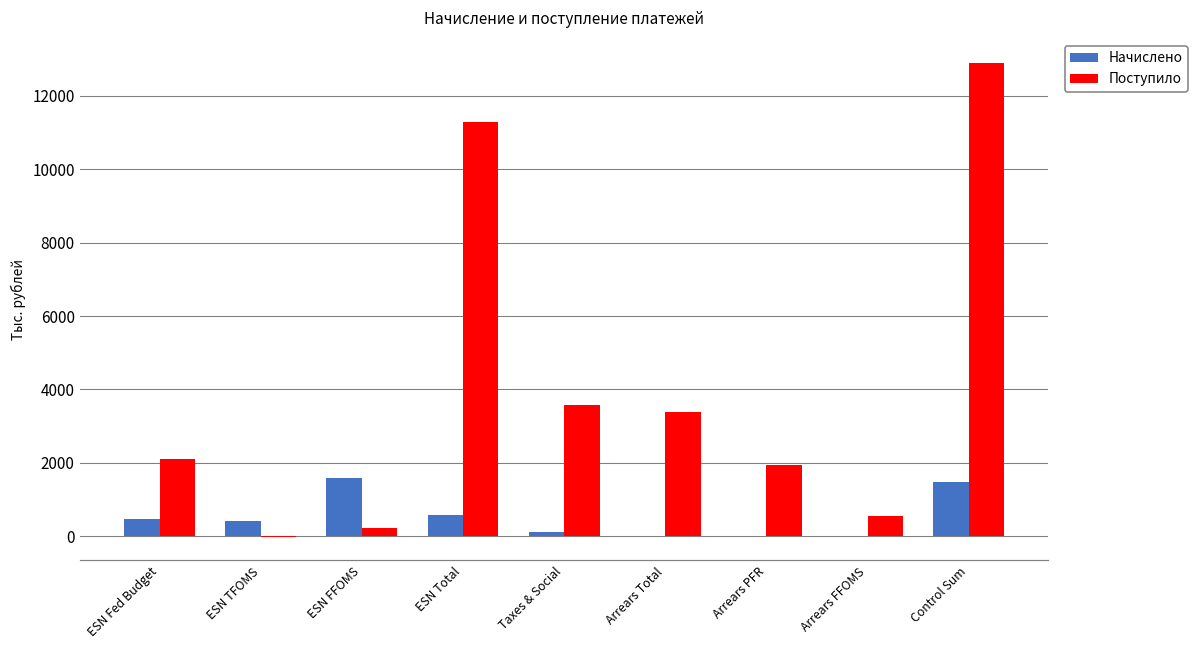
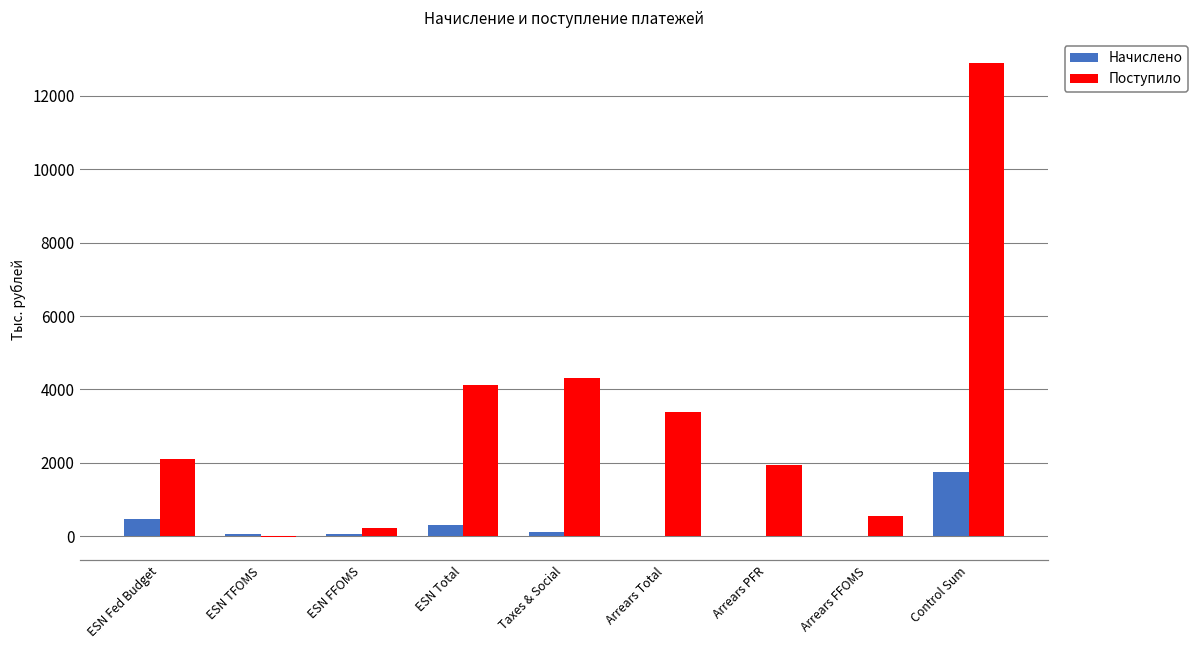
Начислено, ESN TFOMS: 400 -> 100
Начислено, ESN FFOMS: 1600 -> 100
Начислено, ESN Total: 600 -> 300
Поступило, ESN Total: 11300 -> 4100
Поступило, Taxes & Social: 3600 -> 4300
Начислено, Control Sum: 1500 -> 1800
